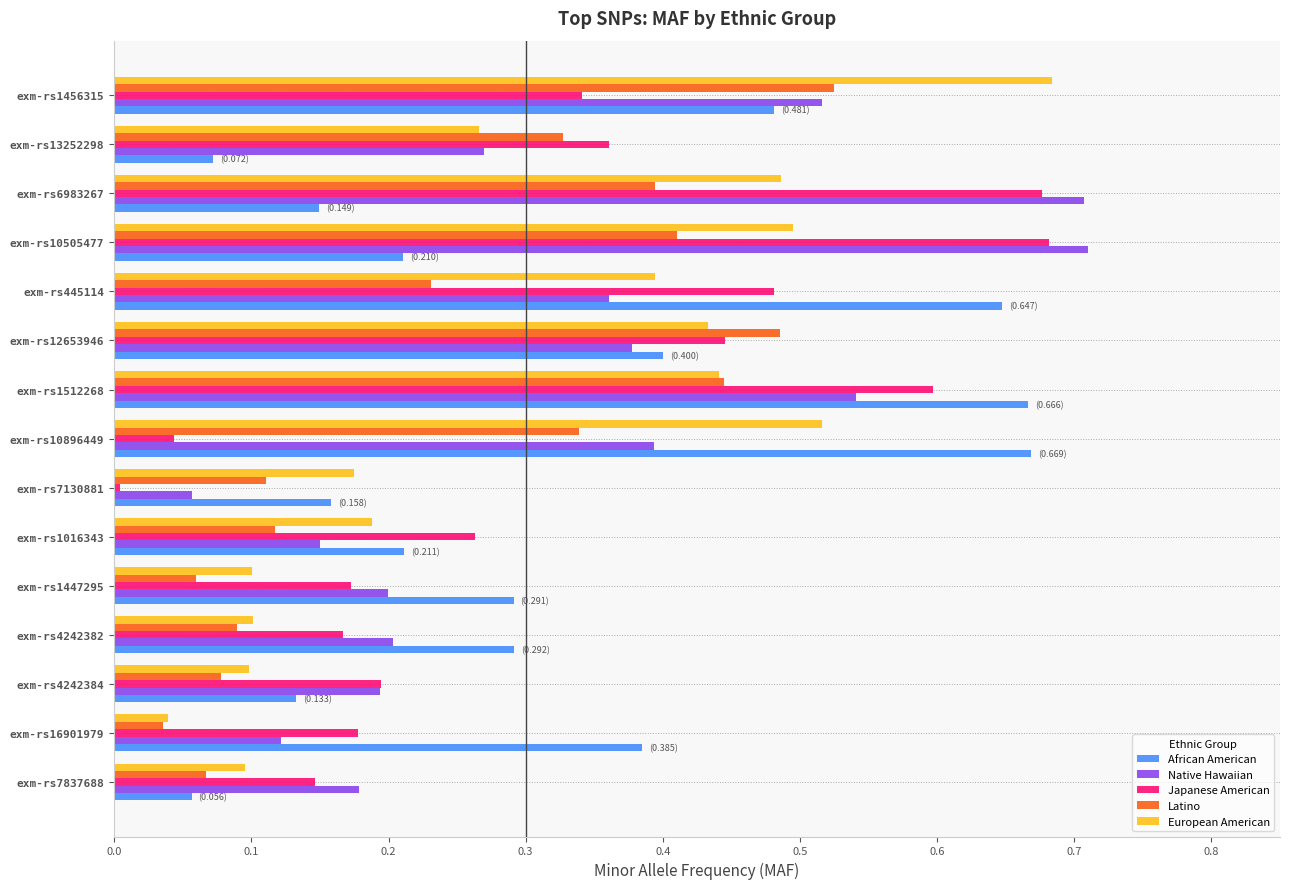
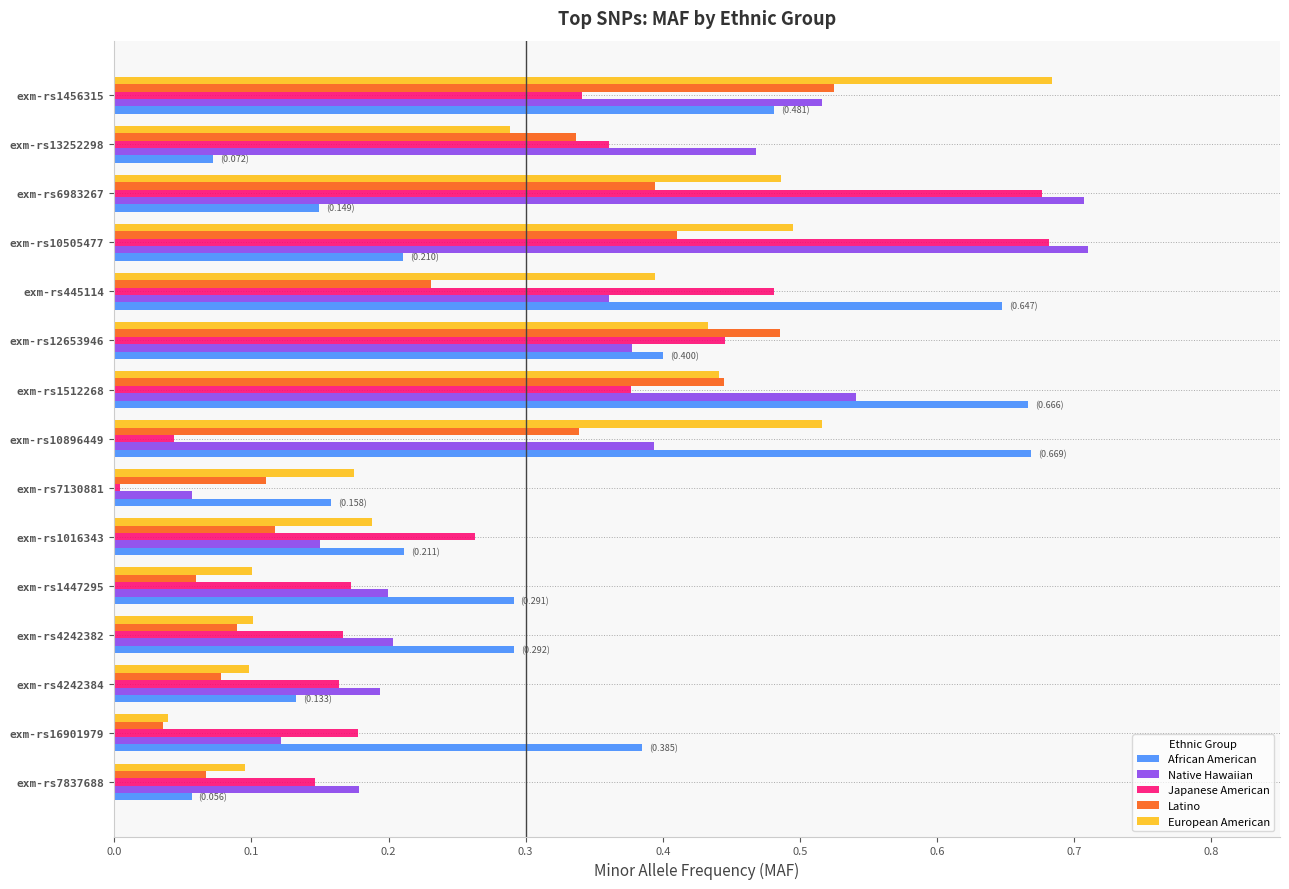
European American, exm-rs13252298: 0.266 -> 0.288
Latino, exm-rs13252298: 0.328 -> 0.336
Native Hawaiian, exm-rs13252298: 0.269 -> 0.468
Japanese American, exm-rs1512268: 0.597 -> 0.377
Japanese American, exm-rs4242384: 0.194 -> 0.164
